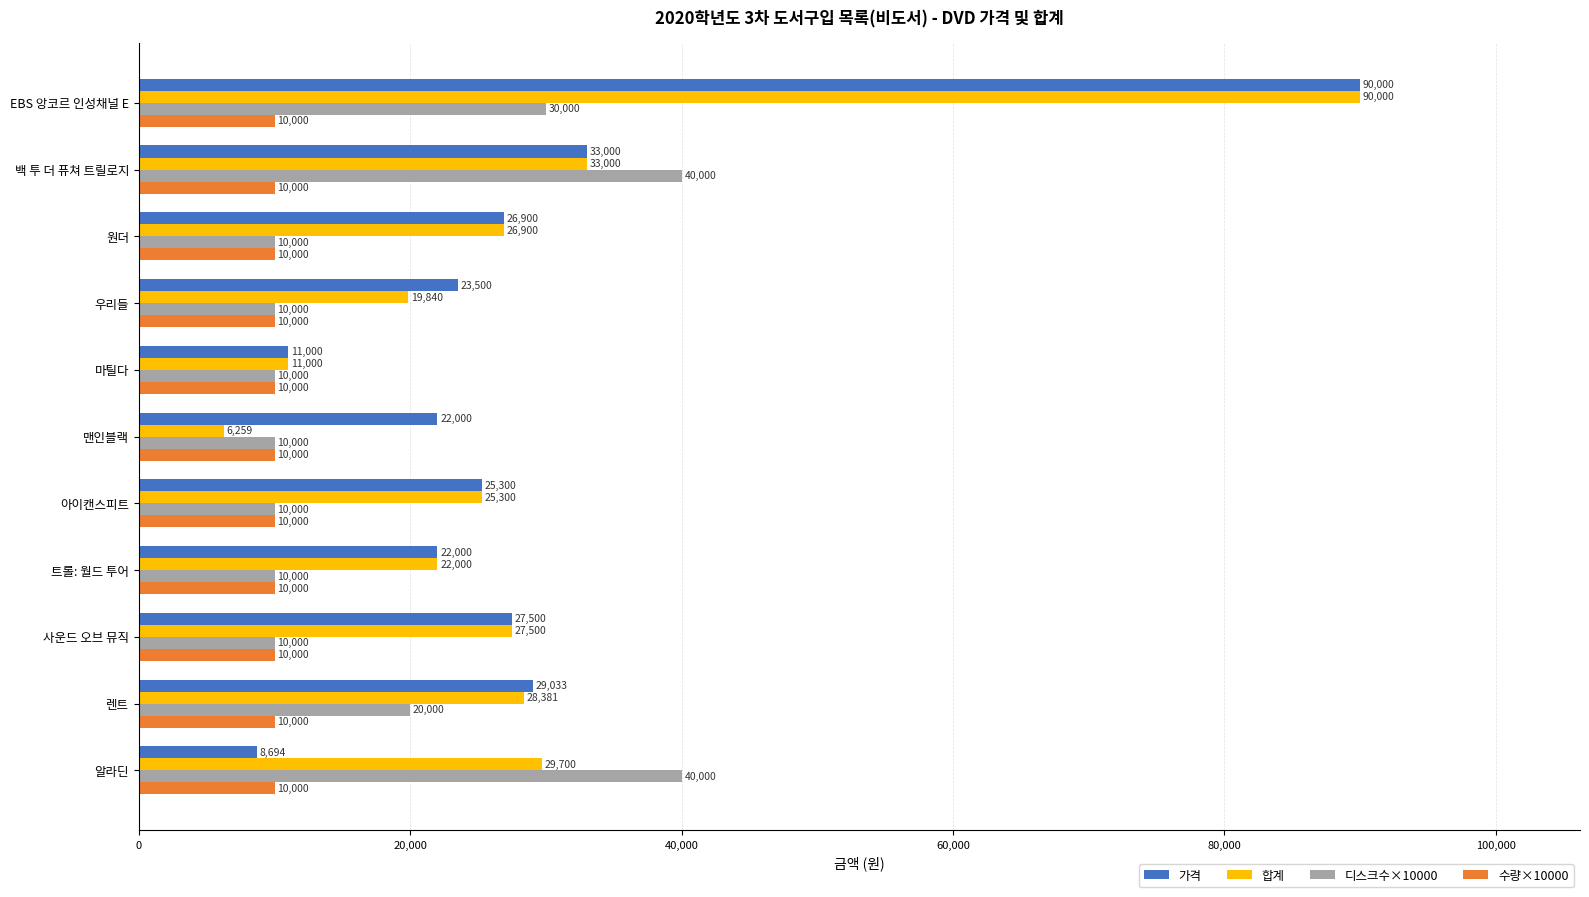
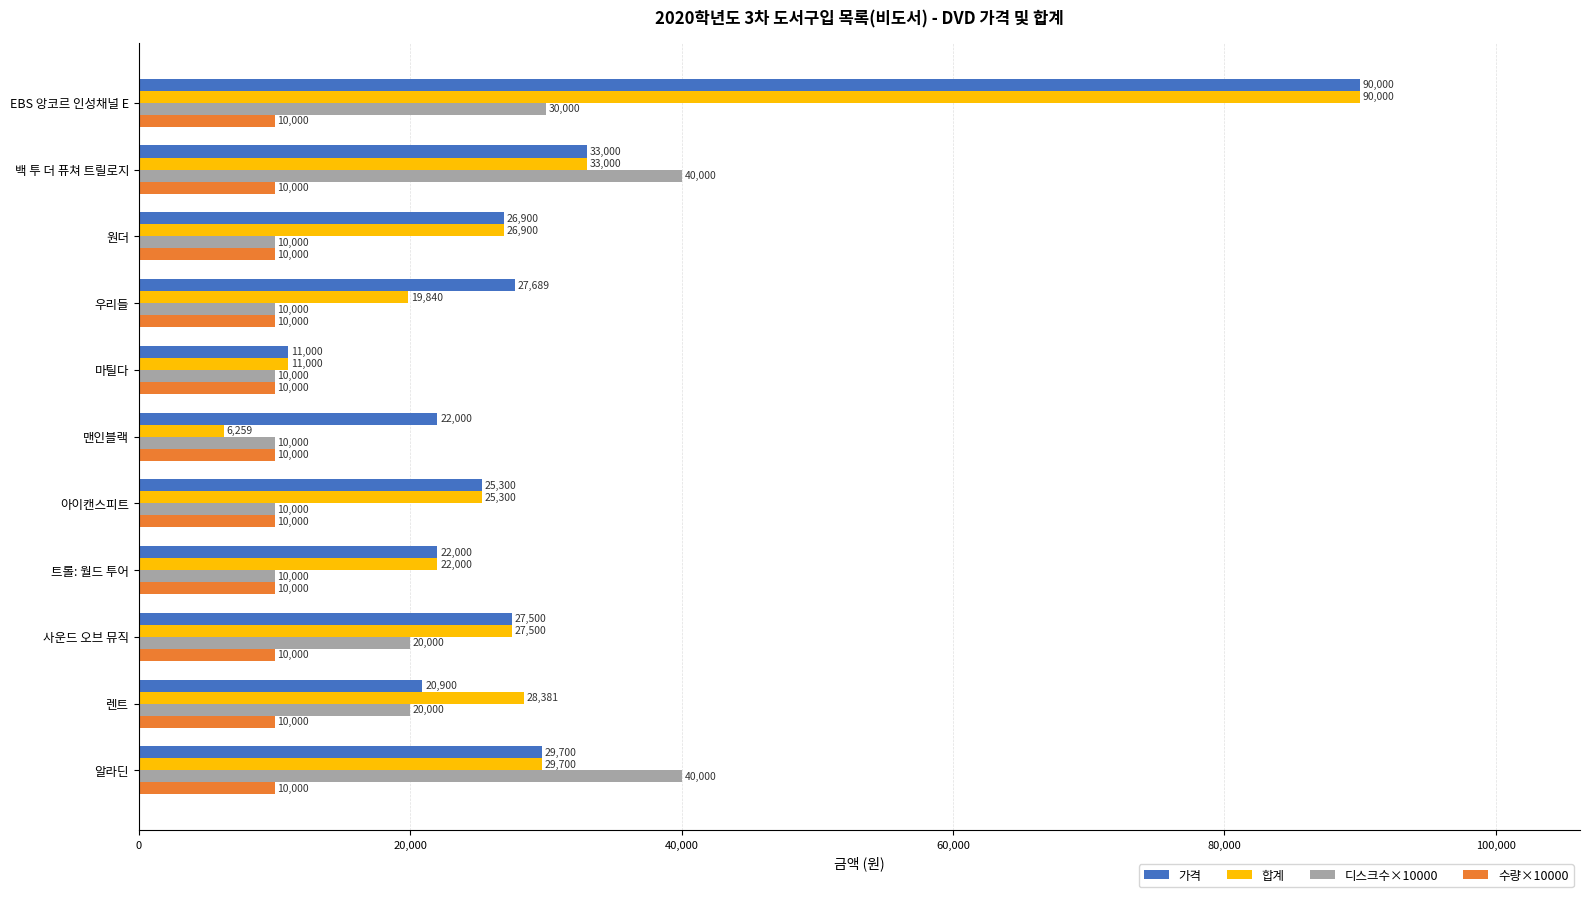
가격, 우리들: 23,500 -> 27,689
디스크수×10000, 사운드 오브 뮤직: 10,000 -> 20,000
가격, 렌트: 29,033 -> 20,900
가격, 알라딘: 8,694 -> 29,700
